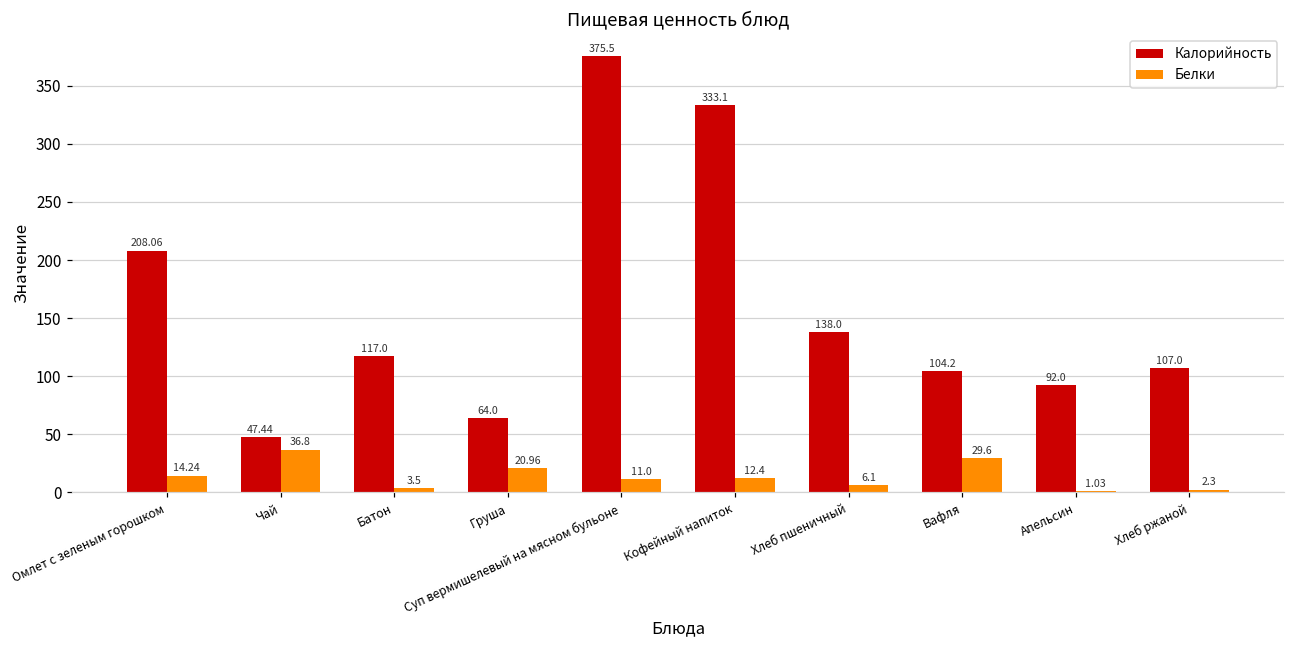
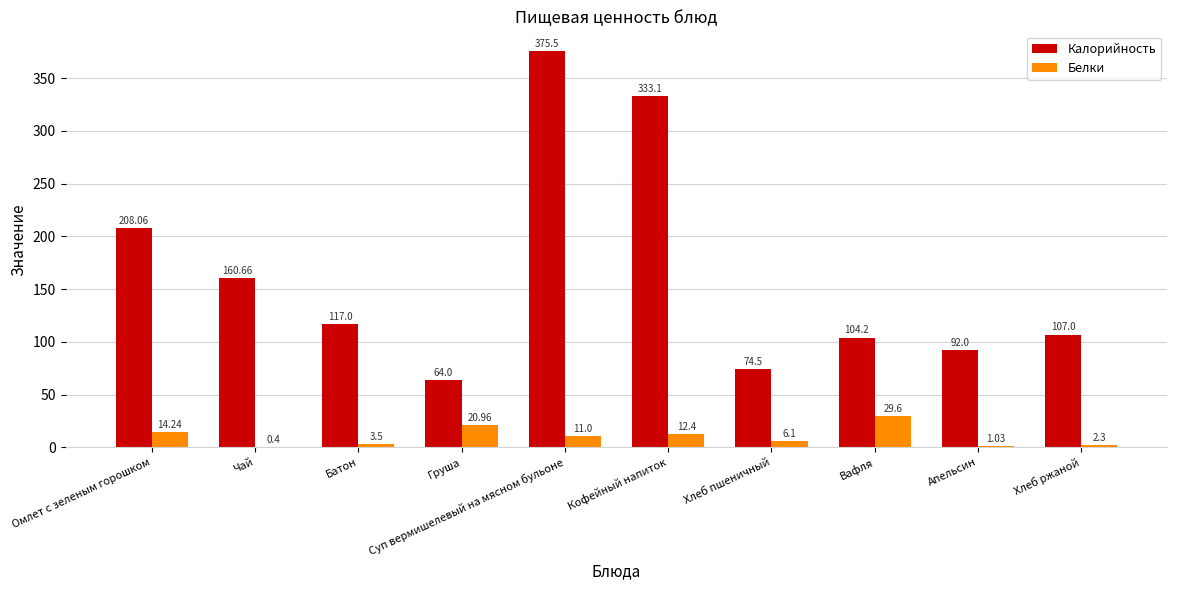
Калорийность, Чай: 47.44 -> 160.66
Белки, Чай: 36.8 -> 0.4
Калорийность, Хлеб пшеничный: 138.0 -> 74.5
